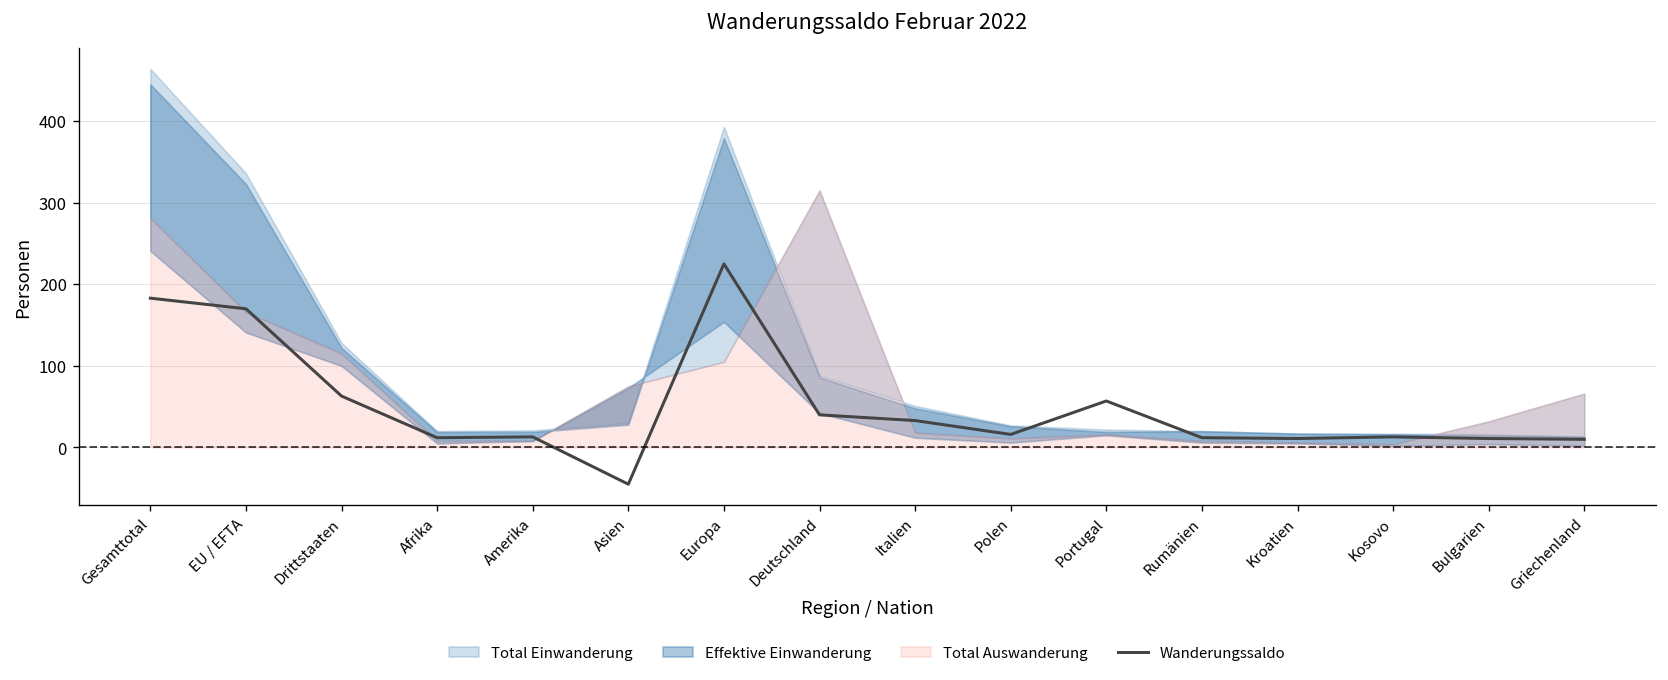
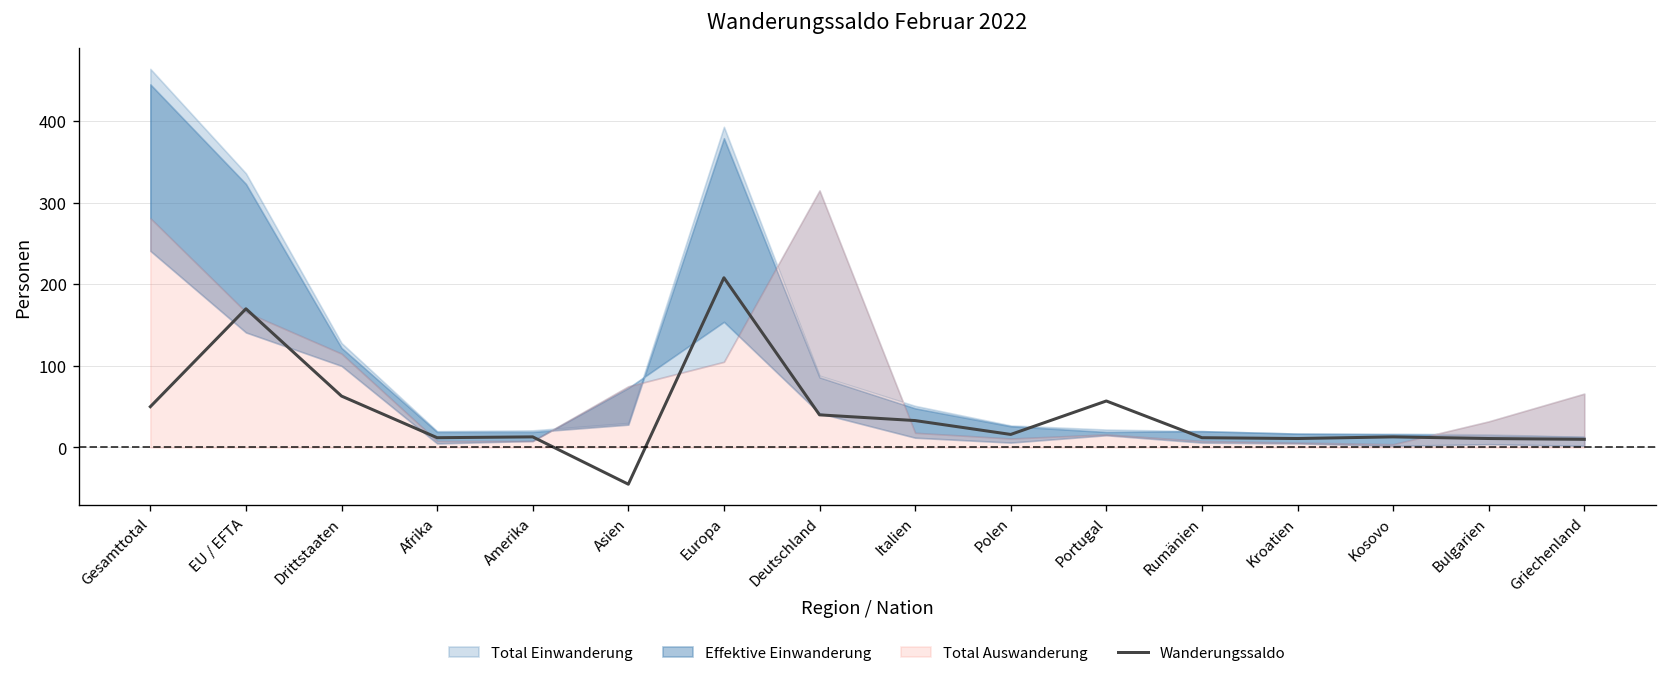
Wanderungssaldo, Gesamttotal: 180 -> 50
Wanderungssaldo, Europa: 230 -> 210
